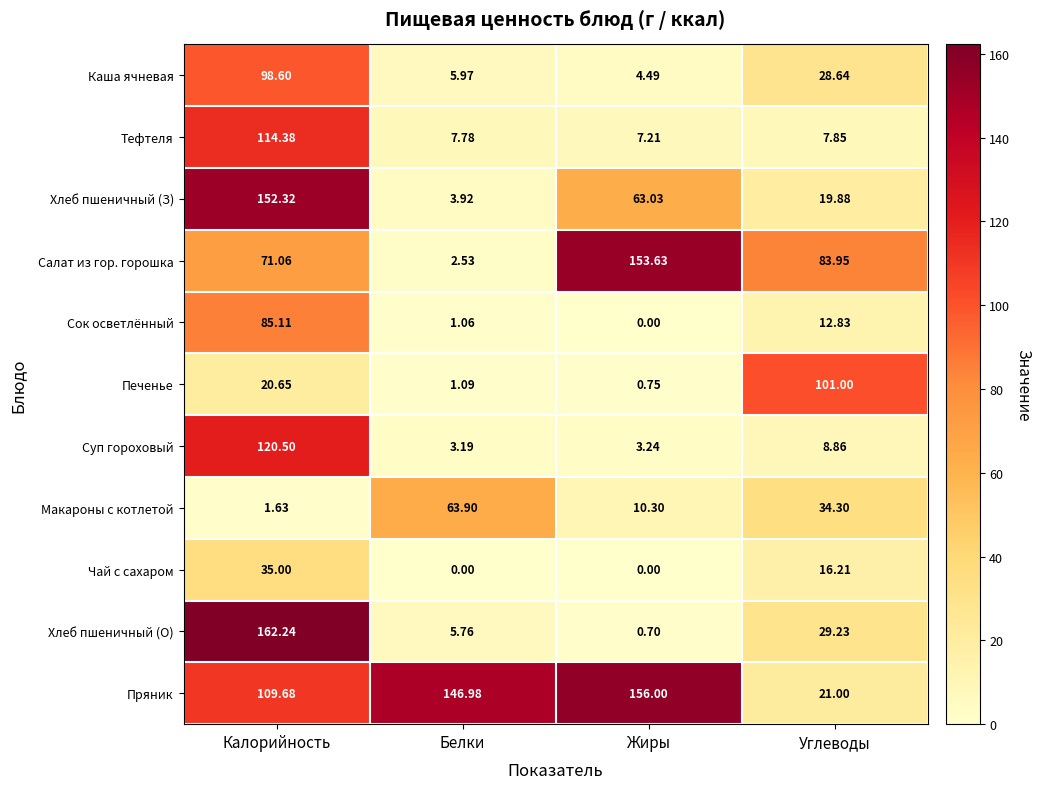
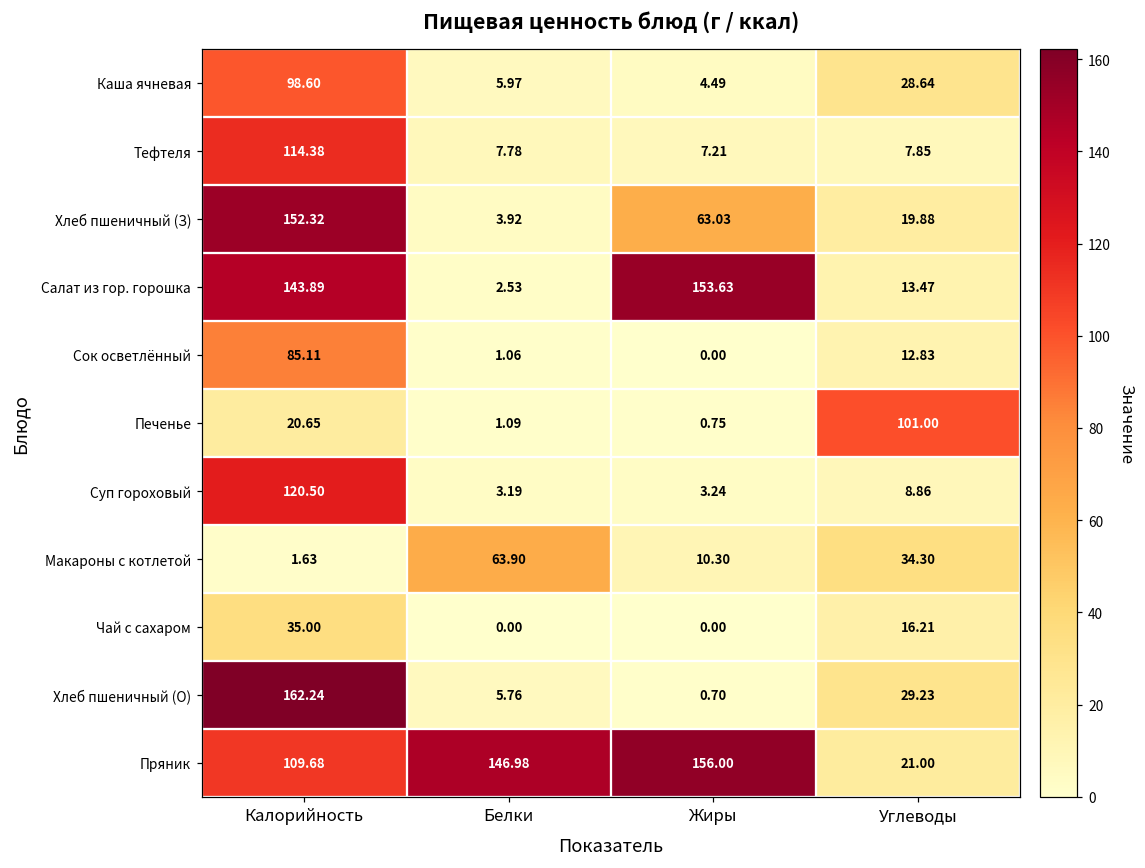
Салат из гор. горошка, Калорийность: 71.06 -> 143.89
Салат из гор. горошка, Углеводы: 83.95 -> 13.47
